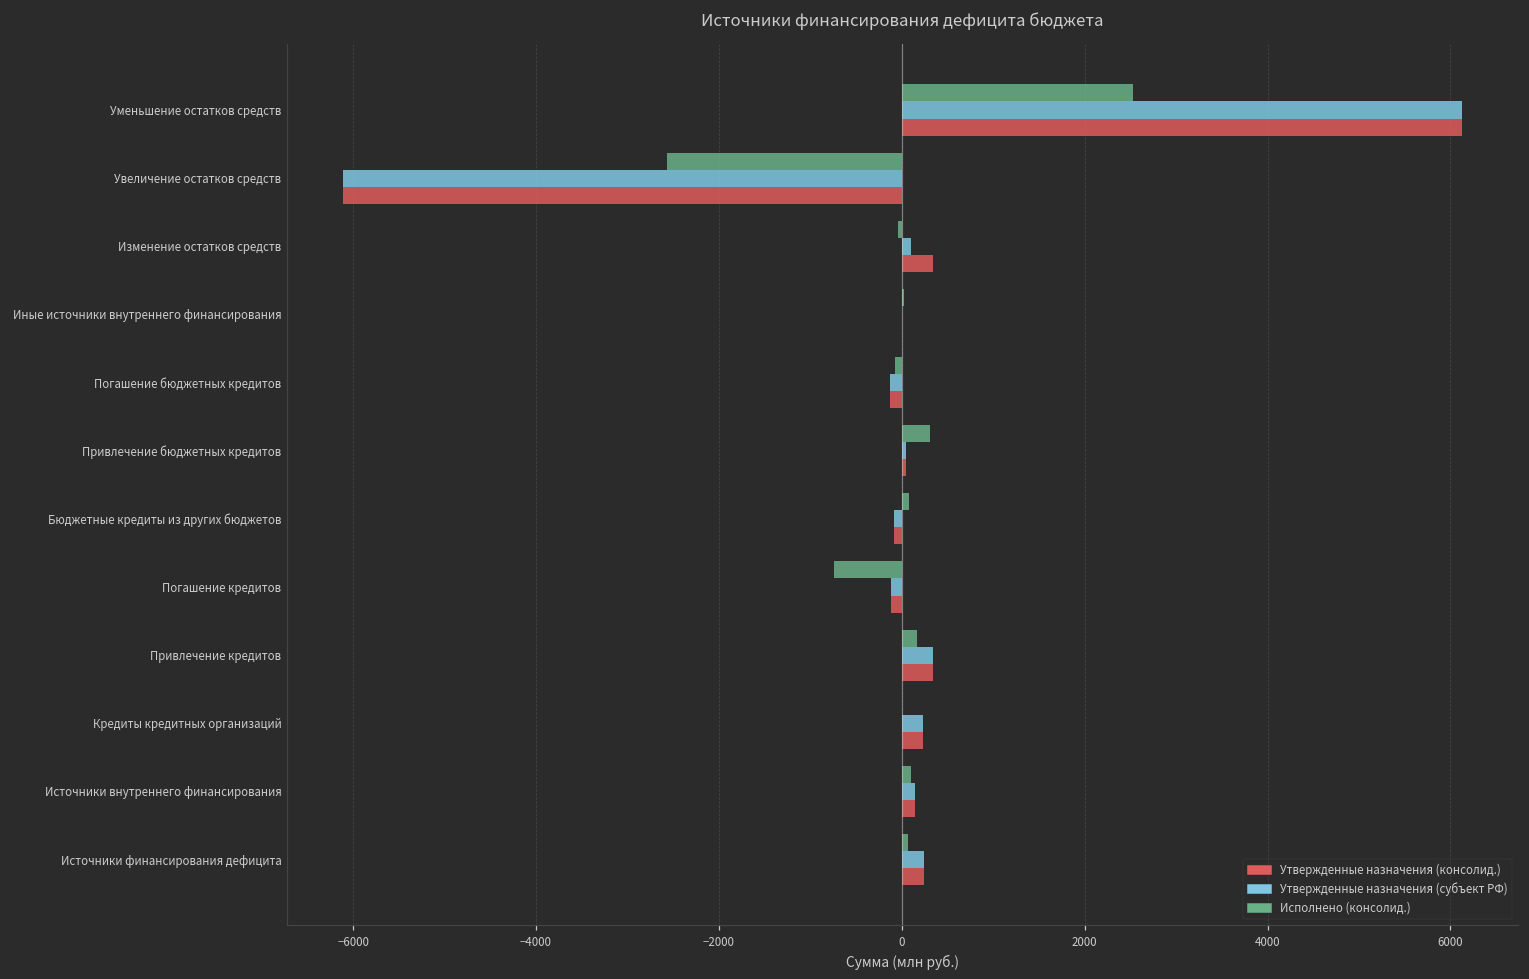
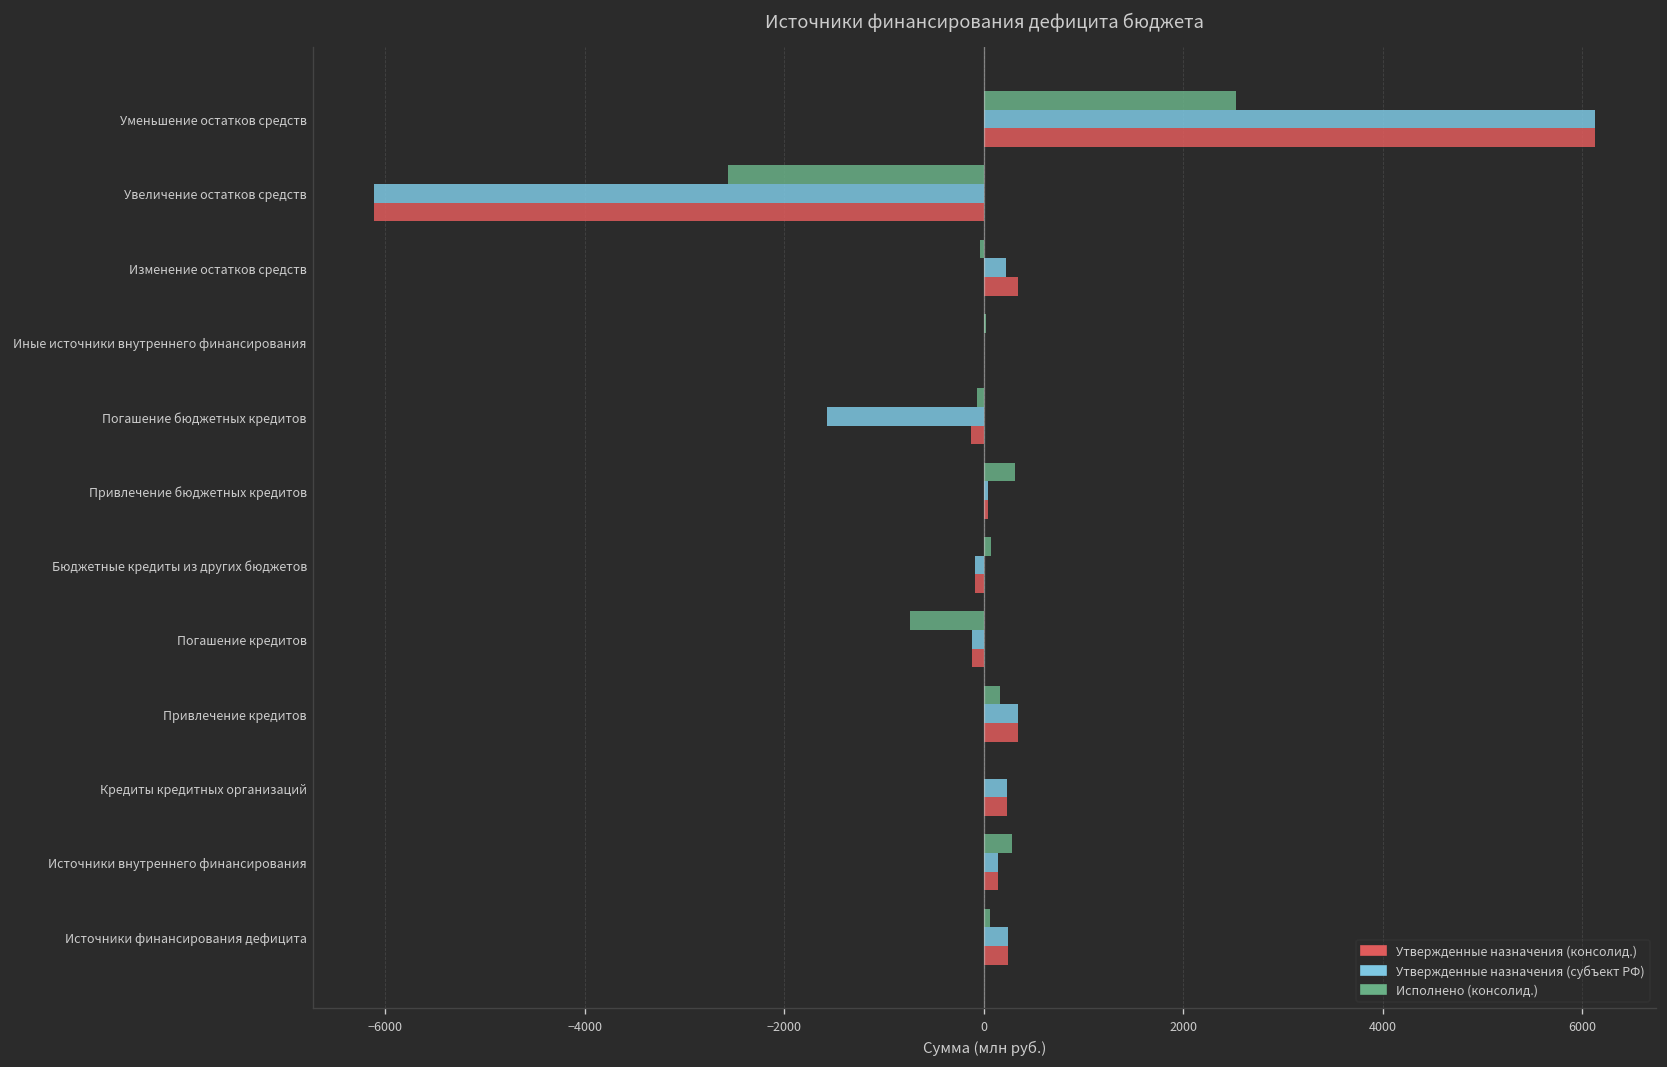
Утвержденные назначения (субъект РФ), Изменение остатков средств: 100 -> 200
Утвержденные назначения (субъект РФ), Погашение бюджетных кредитов: -100 -> -1600
Исполнено (консолид.), Источники внутреннего финансирования: 100 -> 300
